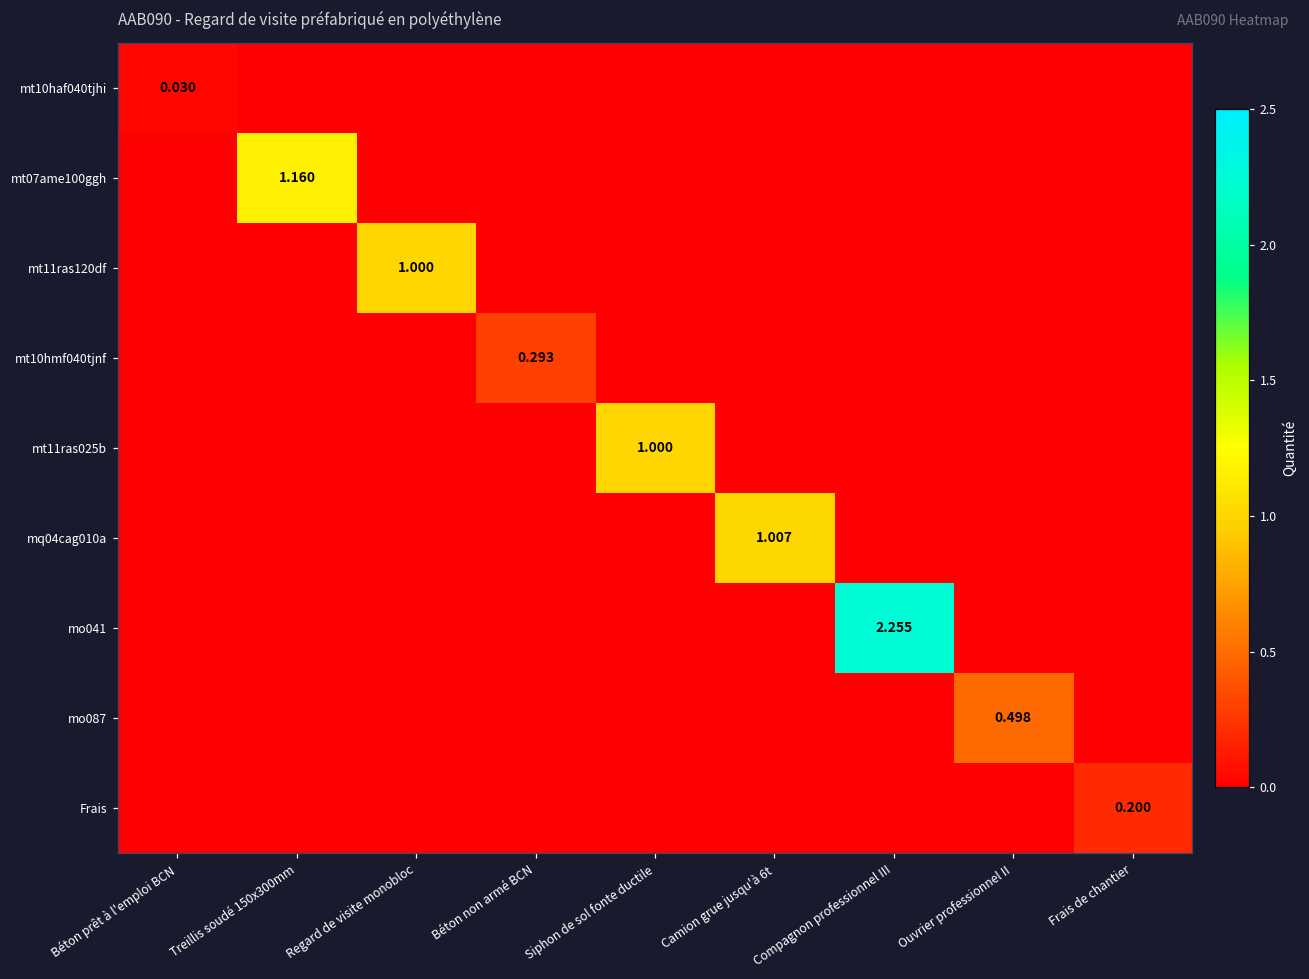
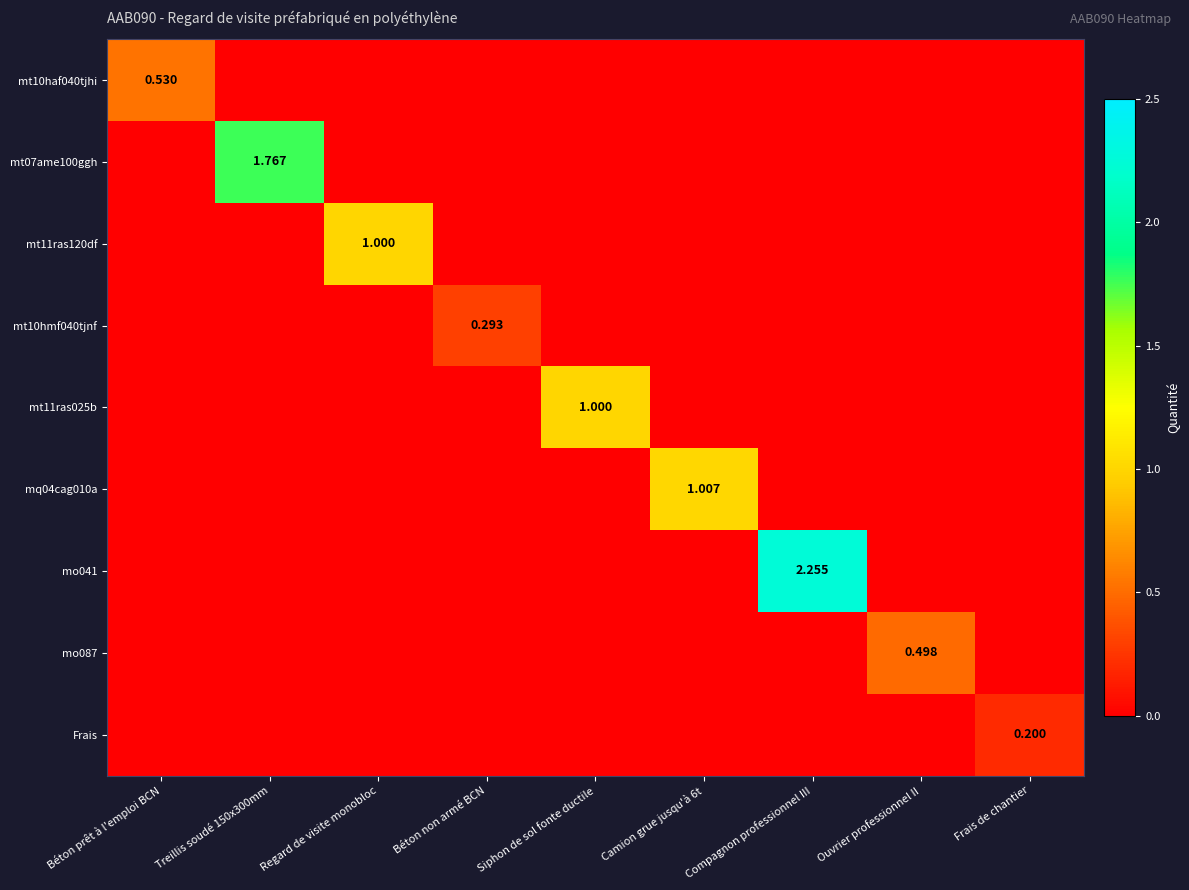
mt10haf040tjhi, Béton prêt à l'emploi BCN: 0.030 -> 0.530
mt07ame100ggh, Treillis soudé 150x300mm: 1.160 -> 1.767
